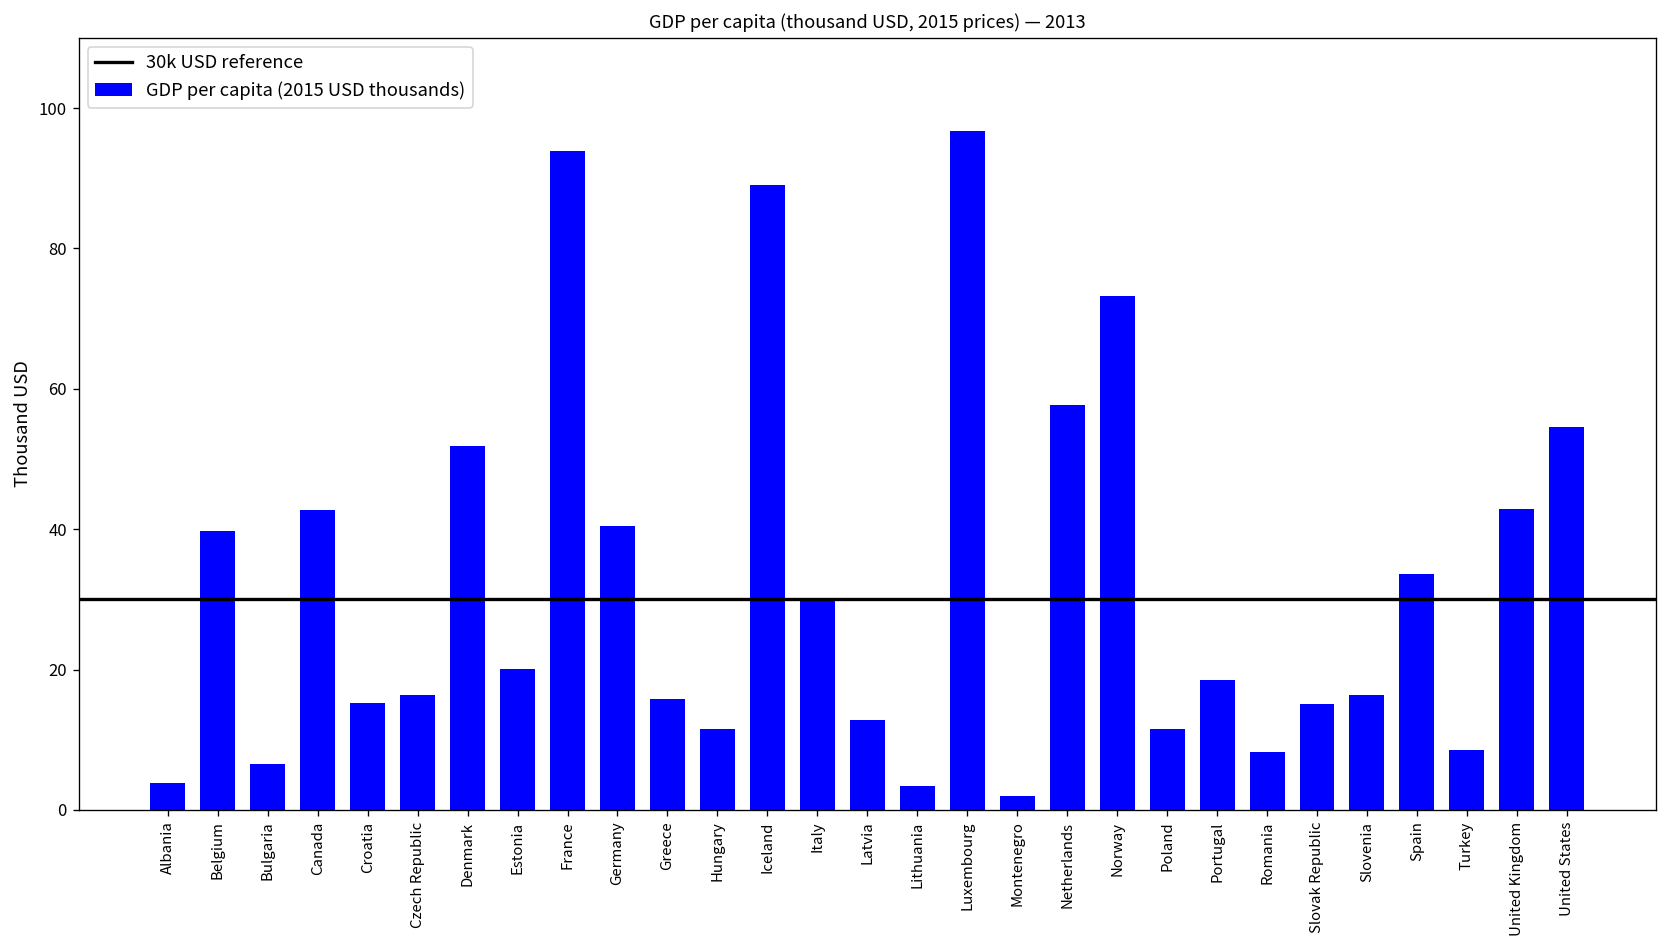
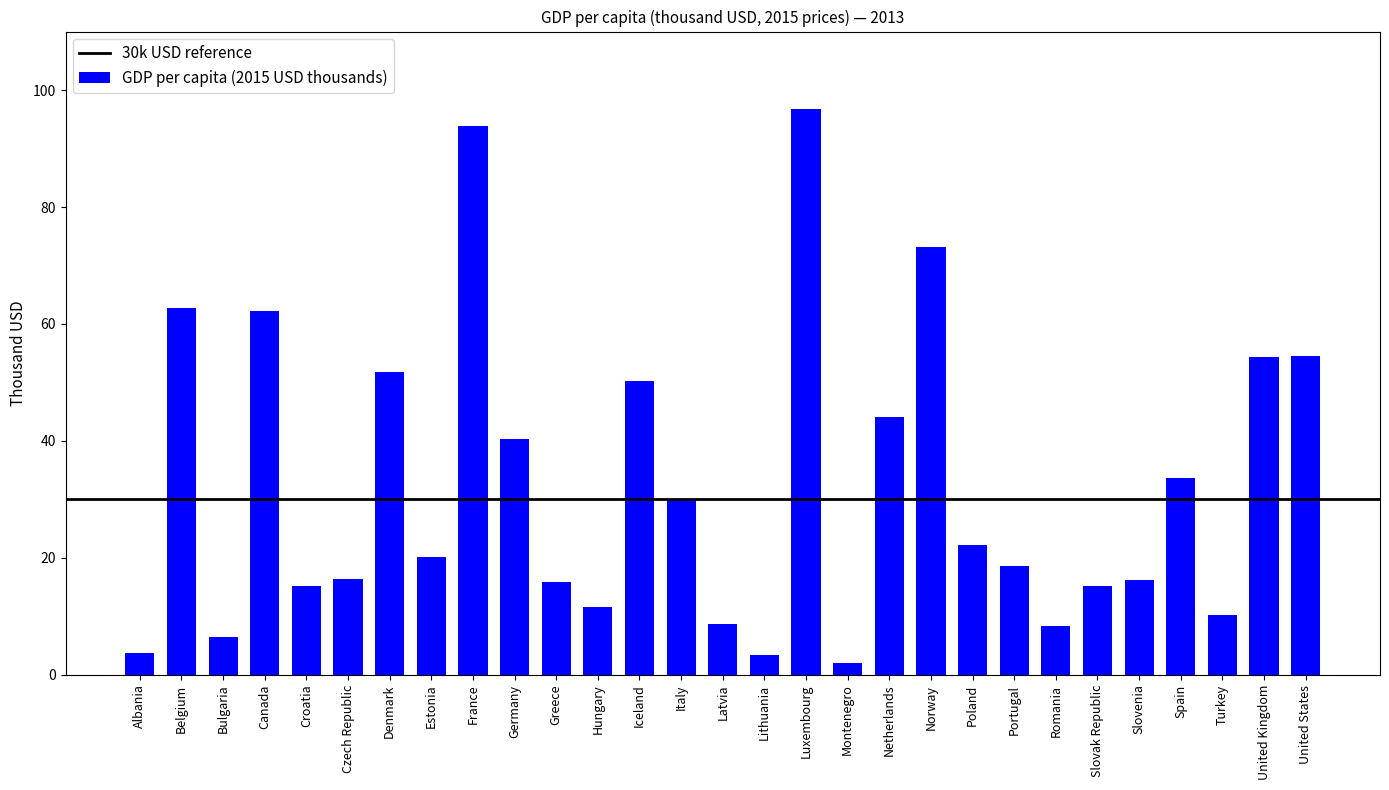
Belgium: 40 -> 63
Canada: 43 -> 62
Iceland: 89 -> 50
Latvia: 13 -> 9
Netherlands: 58 -> 44
Poland: 12 -> 22
Turkey: 9 -> 10
United Kingdom: 43 -> 54
